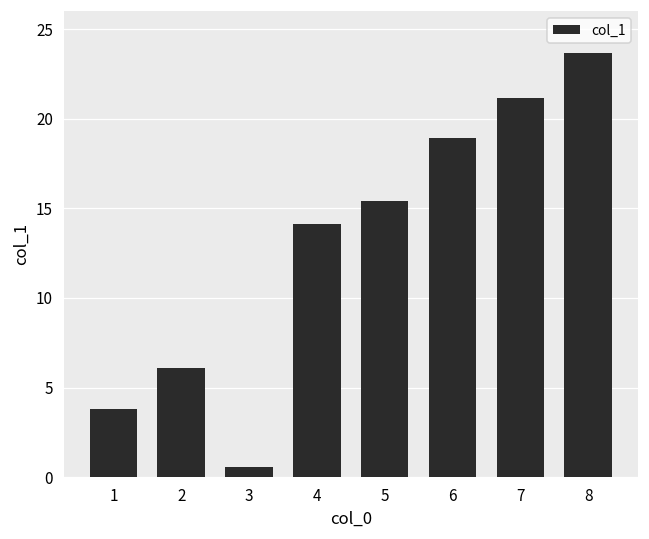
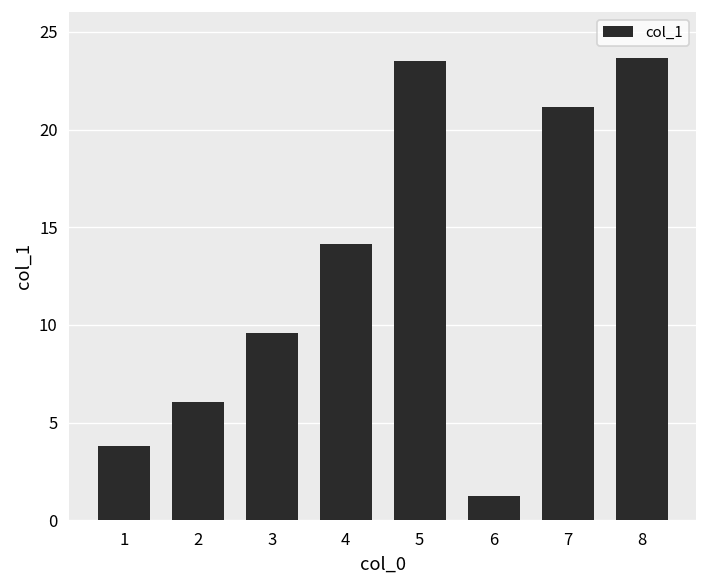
3: 0.6 -> 9.6
5: 15.4 -> 23.5
6: 18.9 -> 1.3
